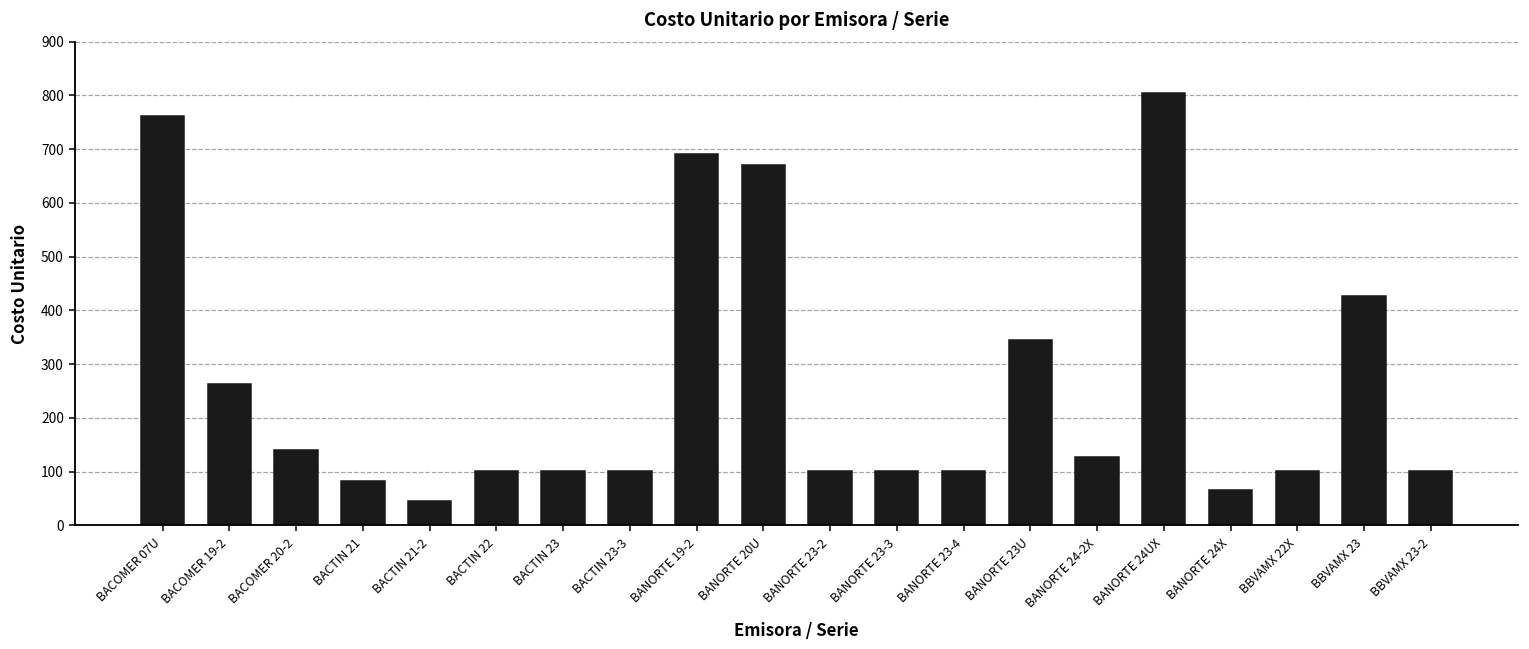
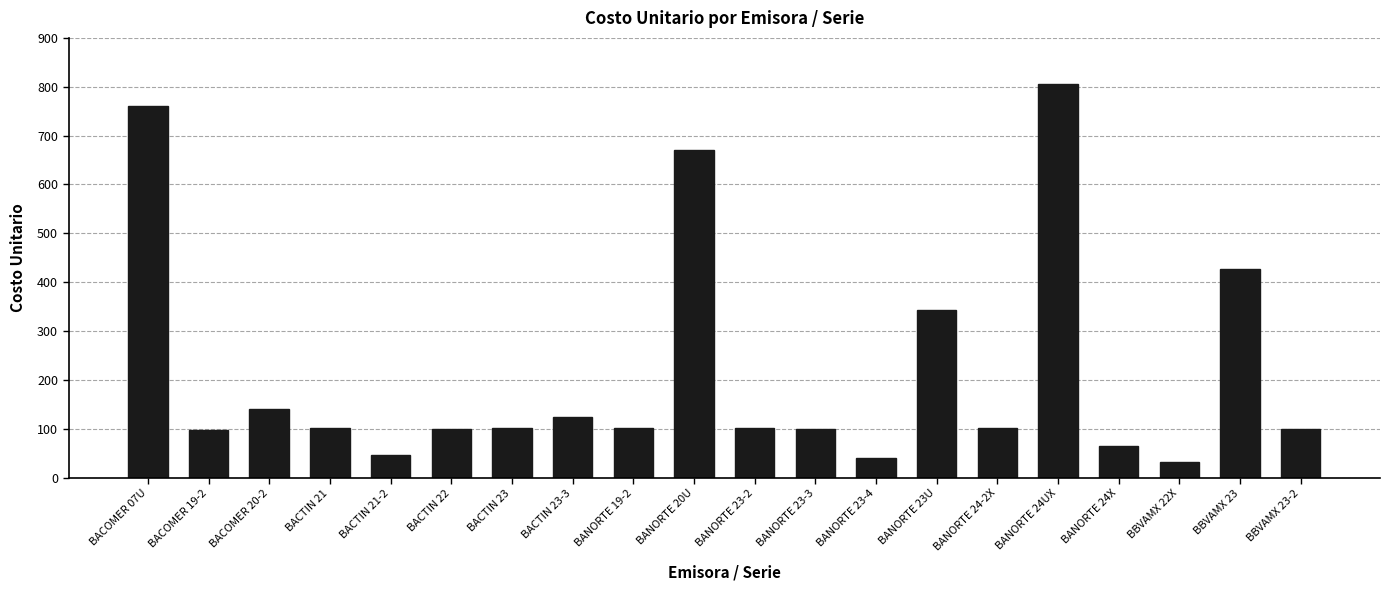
BACOMER 19-2: 260 -> 100
BACTIN 21: 80 -> 100
BACTIN 23-3: 100 -> 120
BANORTE 19-2: 690 -> 100
BANORTE 23-4: 100 -> 40
BANORTE 24-2X: 130 -> 100
BBVAMX 22X: 100 -> 30
